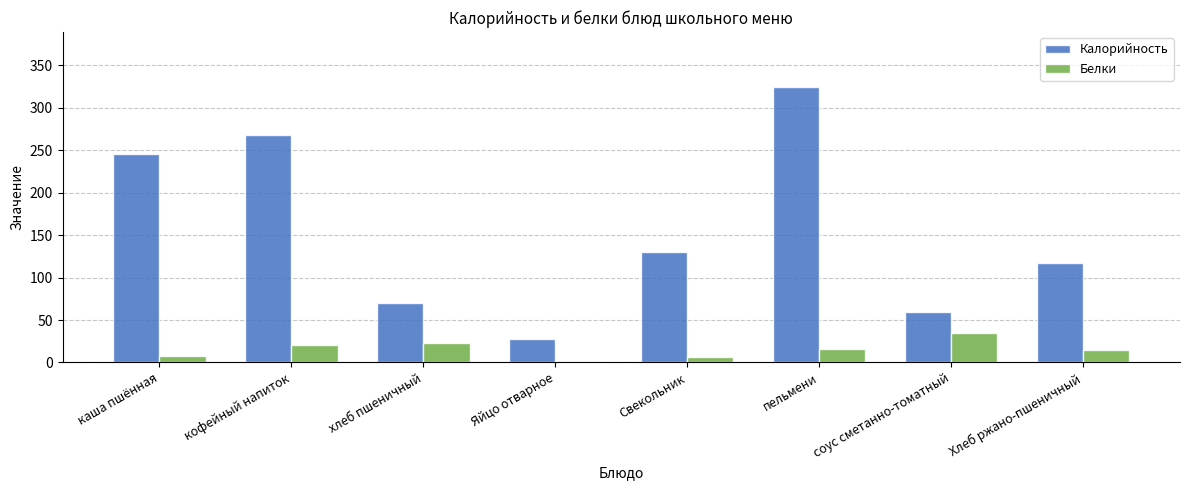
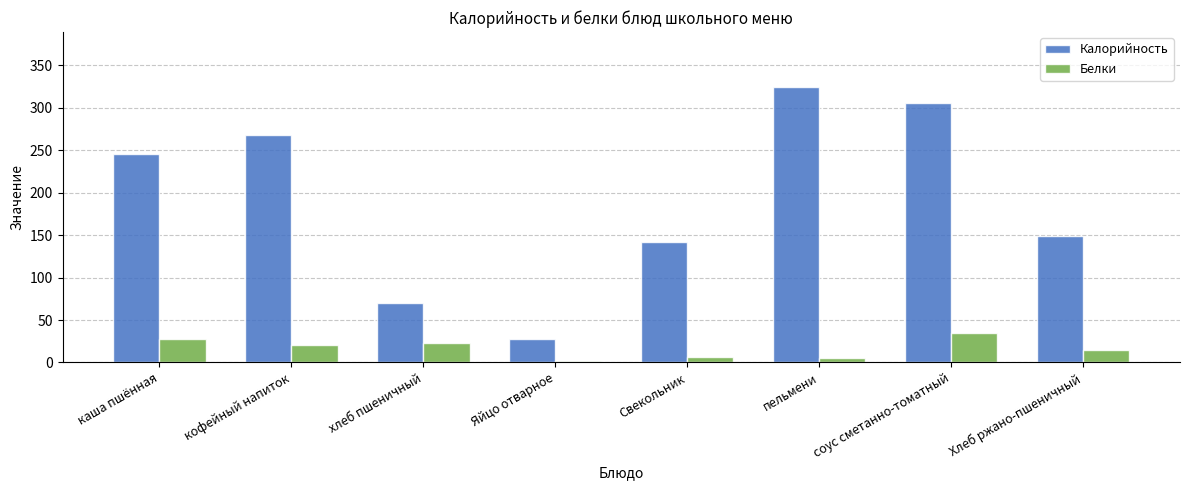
Белки, каша пшённая: 10 -> 30
Калорийность, Свекольник: 130 -> 140
Белки, пельмени: 20 -> 0
Калорийность, соус сметанно-томатный: 60 -> 310
Калорийность, Хлеб ржано-пшеничный: 120 -> 150
